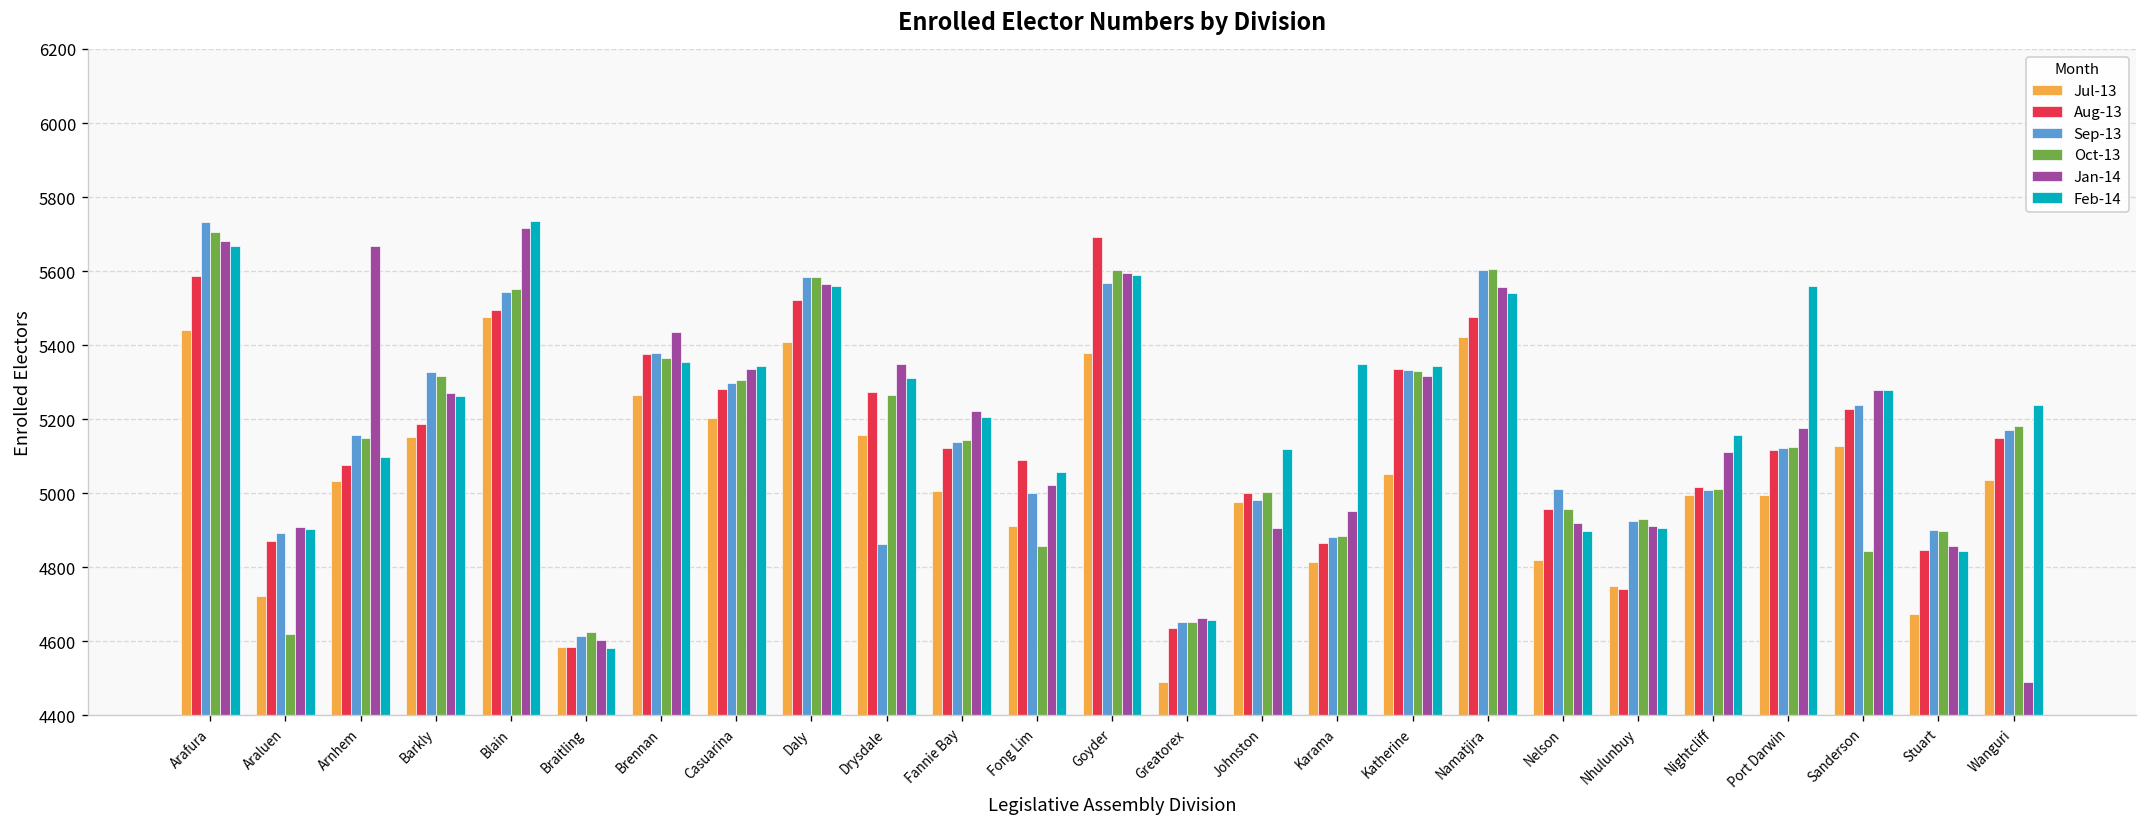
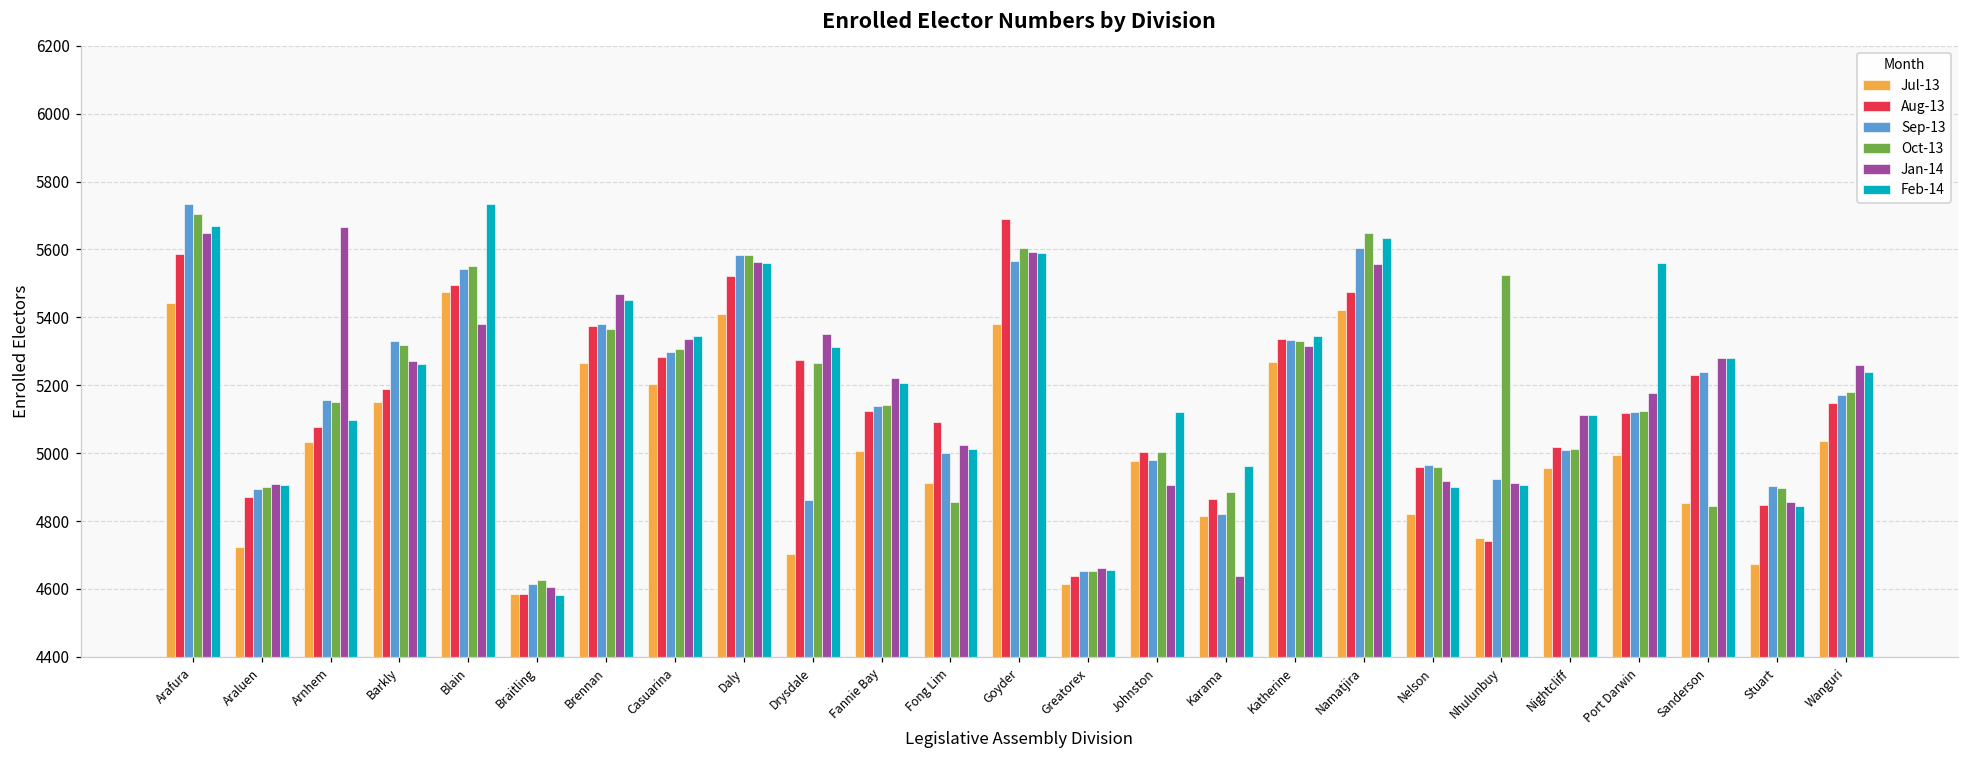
Jan-14, Arafura: 5680 -> 5650
Oct-13, Araluen: 4620 -> 4900
Jan-14, Blain: 5720 -> 5380
Jan-14, Brennan: 5440 -> 5470
Feb-14, Brennan: 5350 -> 5450
Jul-13, Drysdale: 5160 -> 4700
Feb-14, Fong Lim: 5060 -> 5010
Jul-13, Greatorex: 4490 -> 4610
Sep-13, Karama: 4880 -> 4820
Jan-14, Karama: 4950 -> 4640
Feb-14, Karama: 5350 -> 4960
Jul-13, Katherine: 5050 -> 5270
Oct-13, Namatjira: 5610 -> 5650
Feb-14, Namatjira: 5540 -> 5630
Sep-13, Nelson: 5010 -> 4970
Oct-13, Nhulunbuy: 4930 -> 5530
Jul-13, Nightcliff: 5000 -> 4960
Feb-14, Nightcliff: 5160 -> 5110
Jul-13, Sanderson: 5130 -> 4850
Jan-14, Wanguri: 4490 -> 5260
